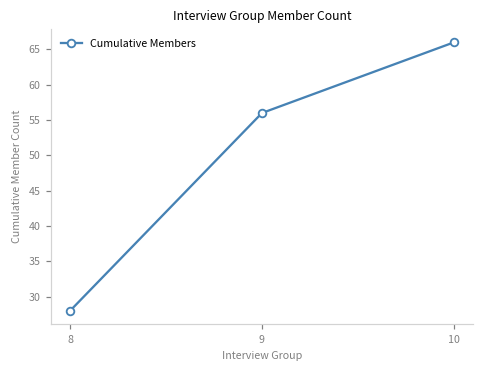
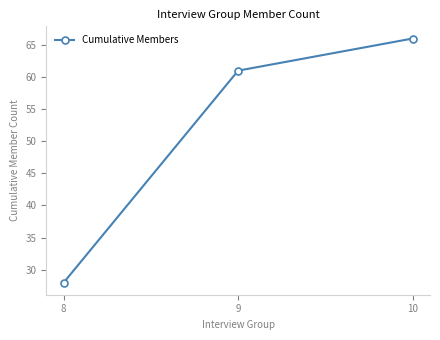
9: 56 -> 61
